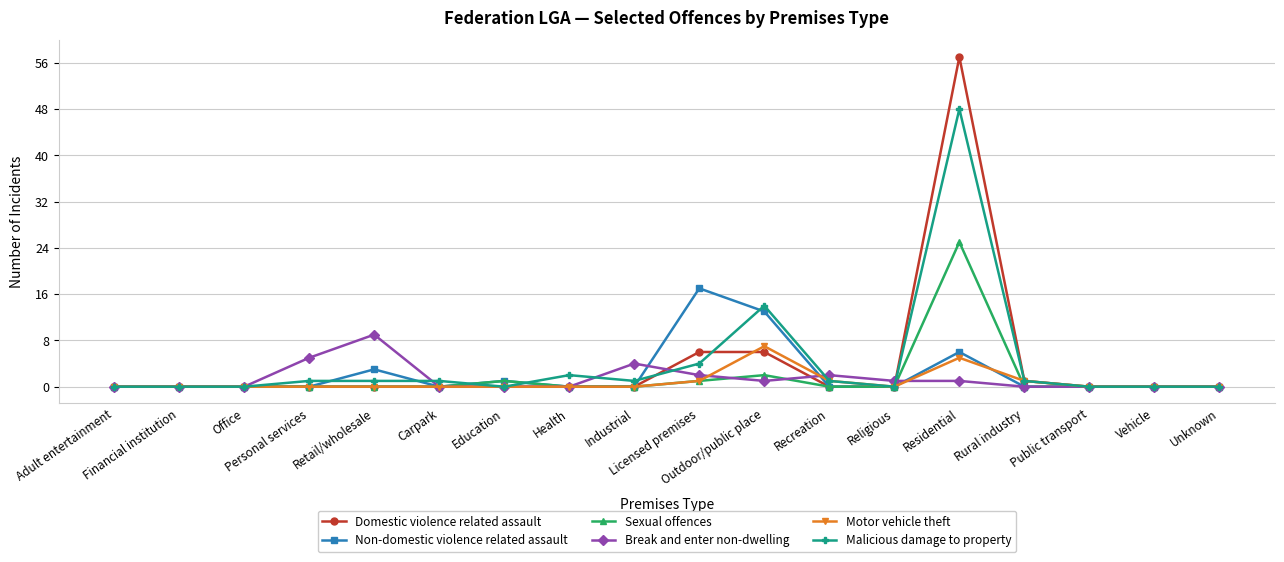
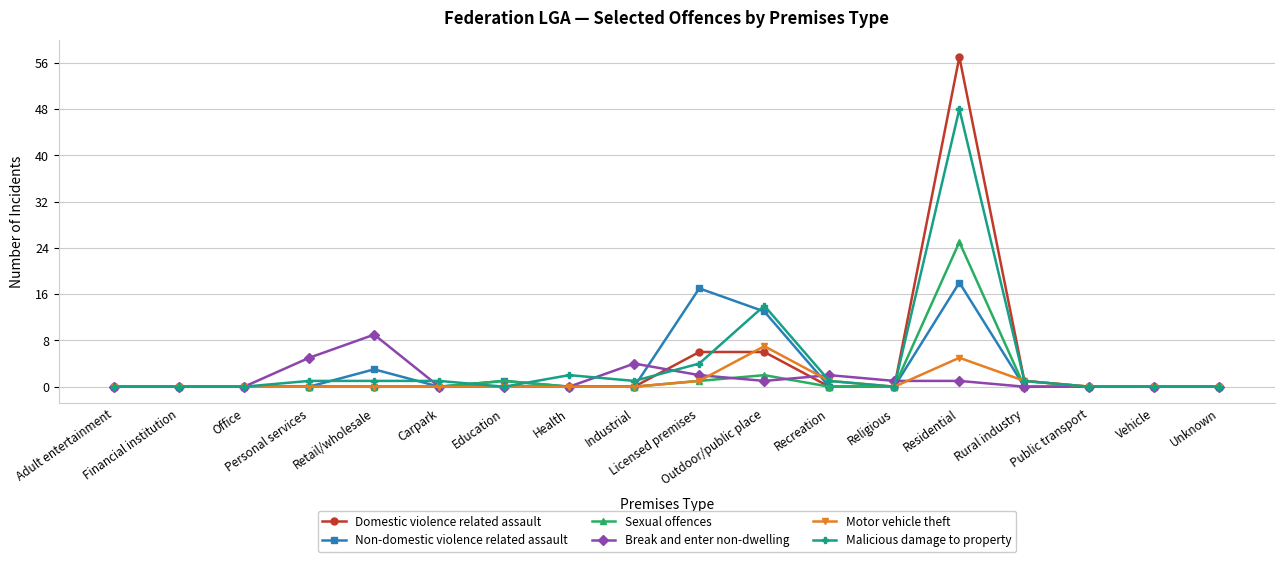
Non-domestic violence related assault, Residential: 6 -> 18
